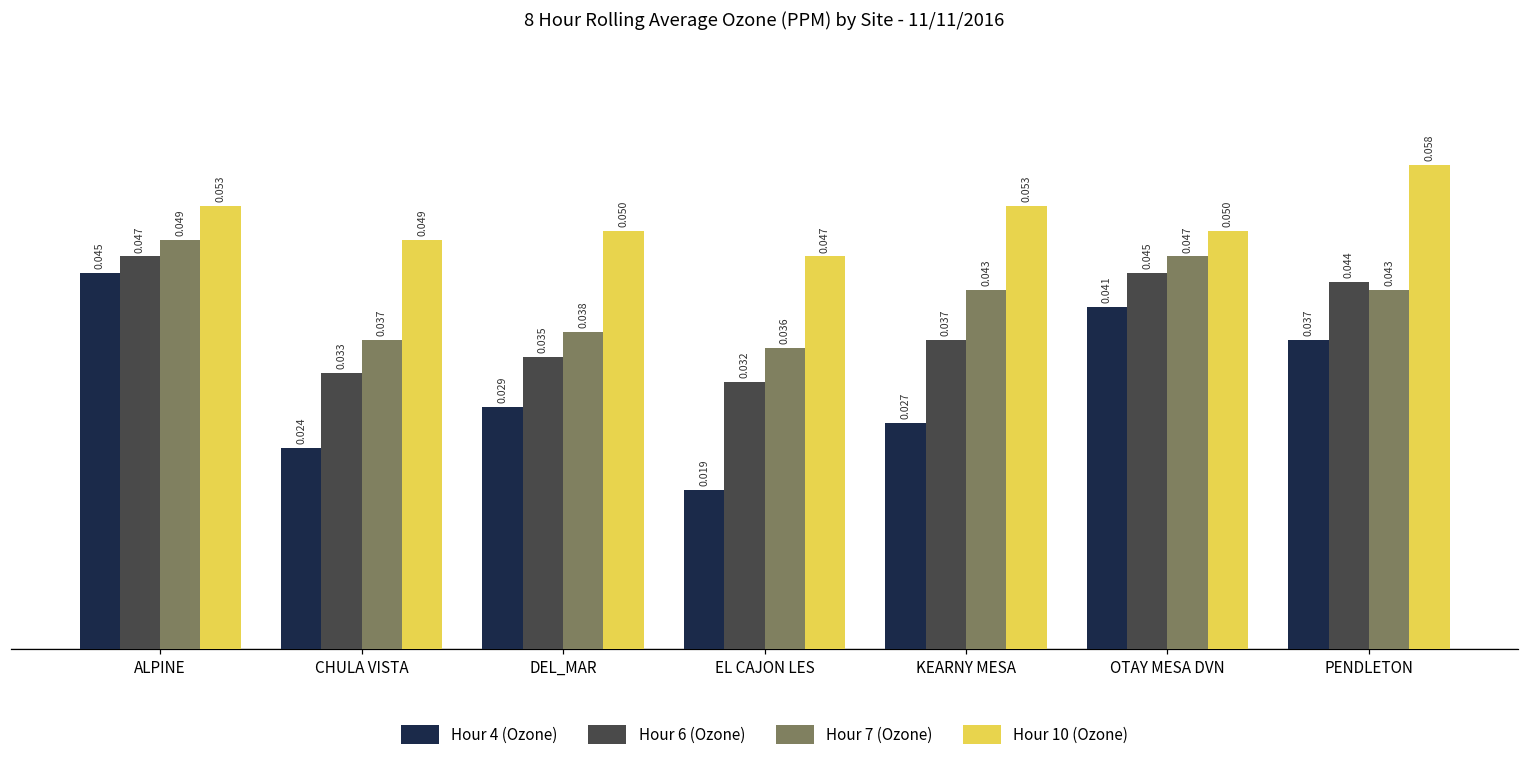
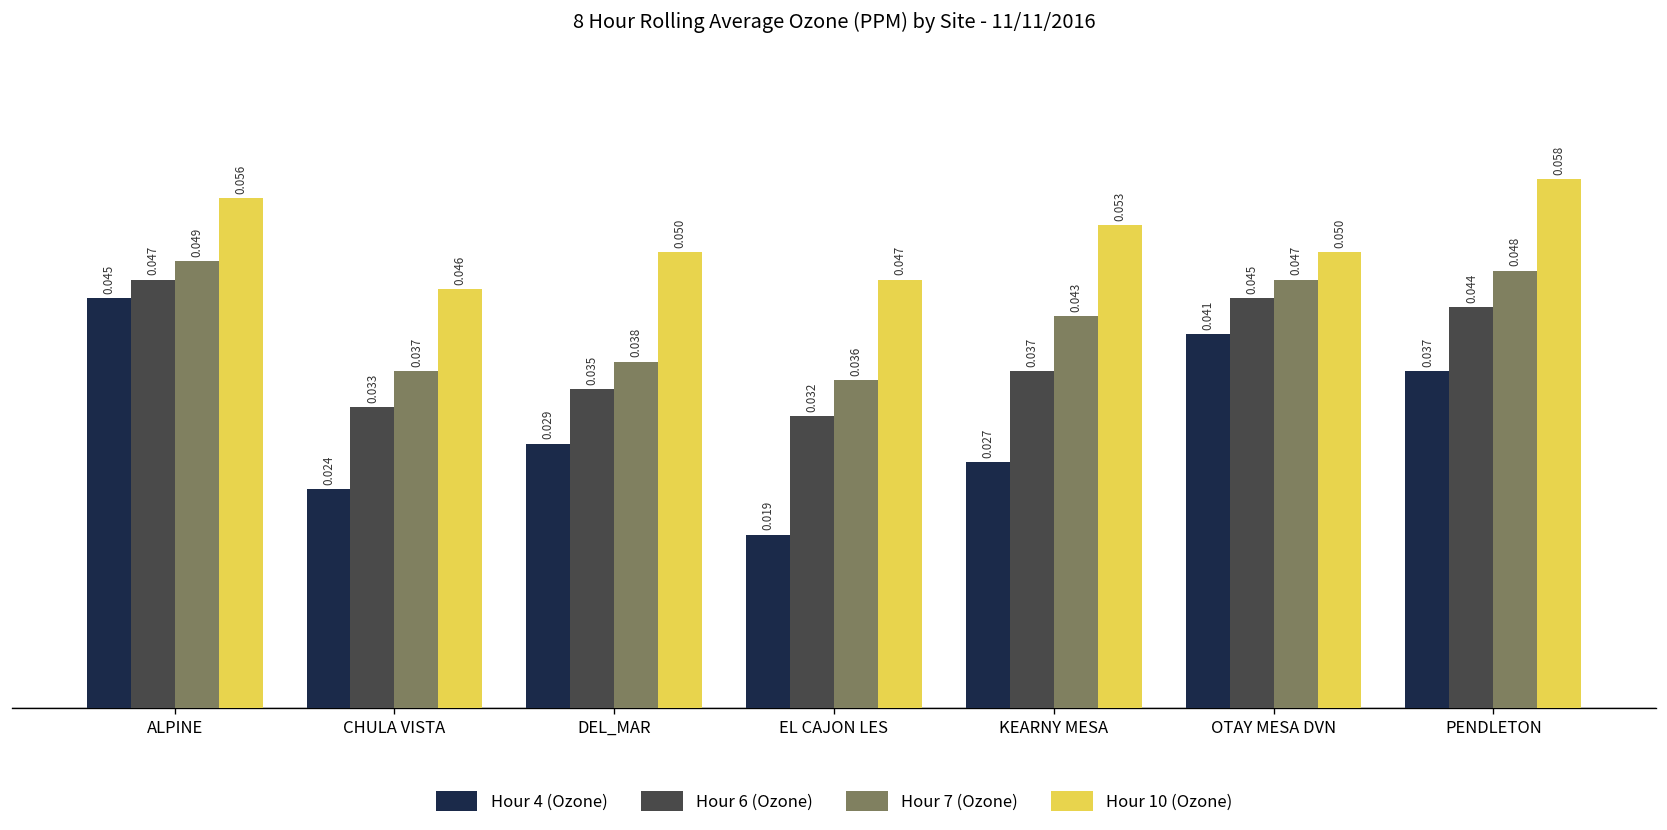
Hour 10 (Ozone), ALPINE: 0.053 -> 0.056
Hour 10 (Ozone), CHULA VISTA: 0.049 -> 0.046
Hour 7 (Ozone), PENDLETON: 0.043 -> 0.048
